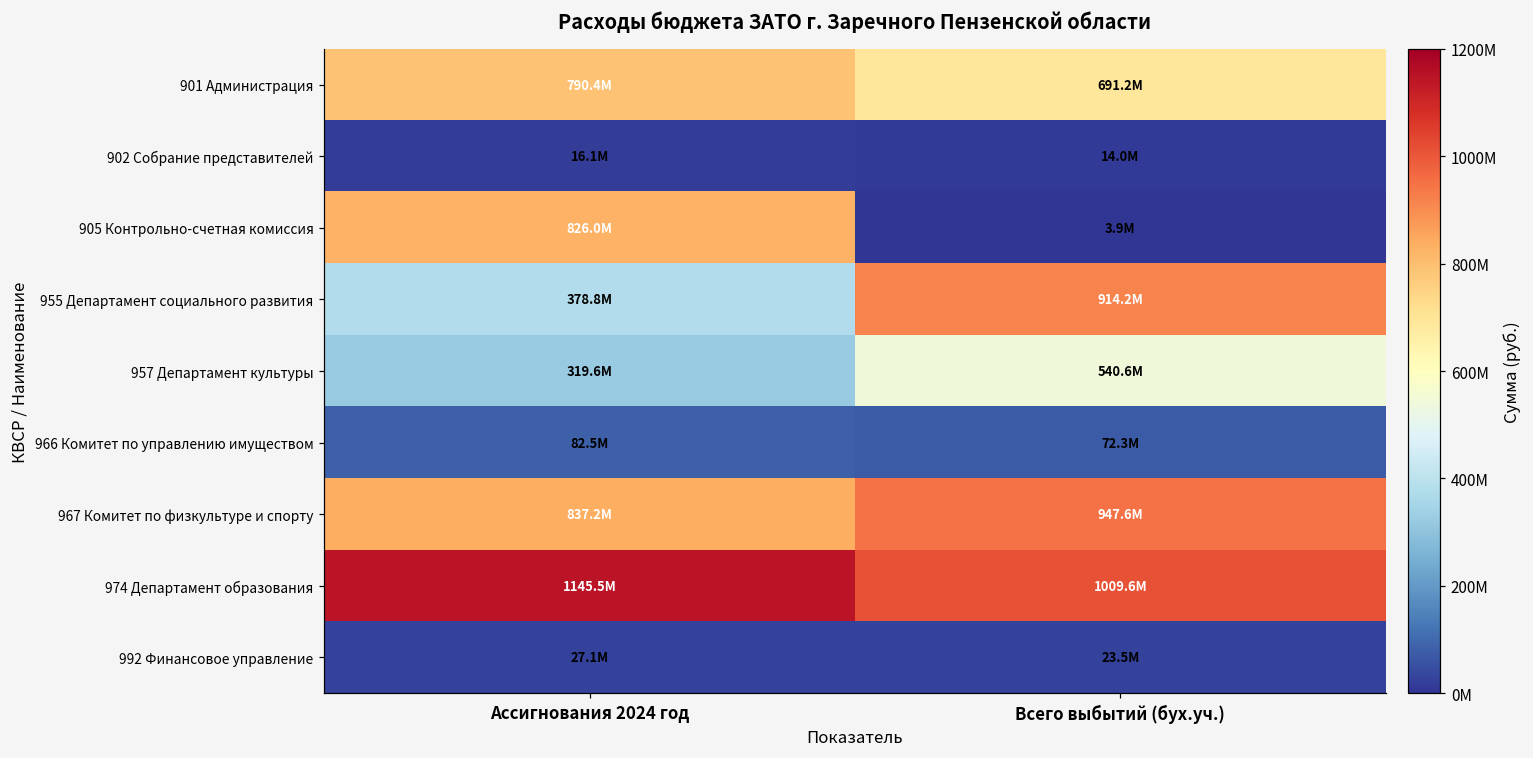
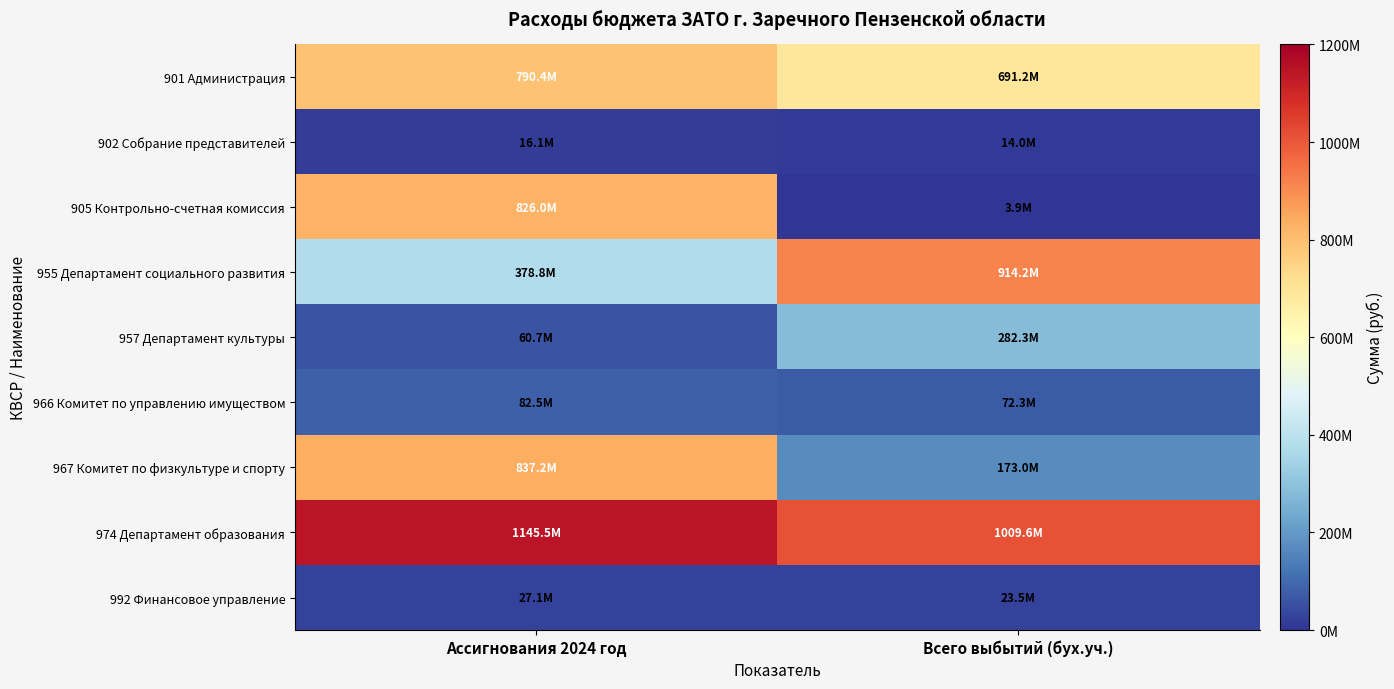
957 Департамент культуры, Ассигнования 2024 год: 319.6M -> 60.7M
957 Департамент культуры, Всего выбытий (бух.уч.): 540.6M -> 282.3M
967 Комитет по физкультуре и спорту, Всего выбытий (бух.уч.): 947.6M -> 173.0M
